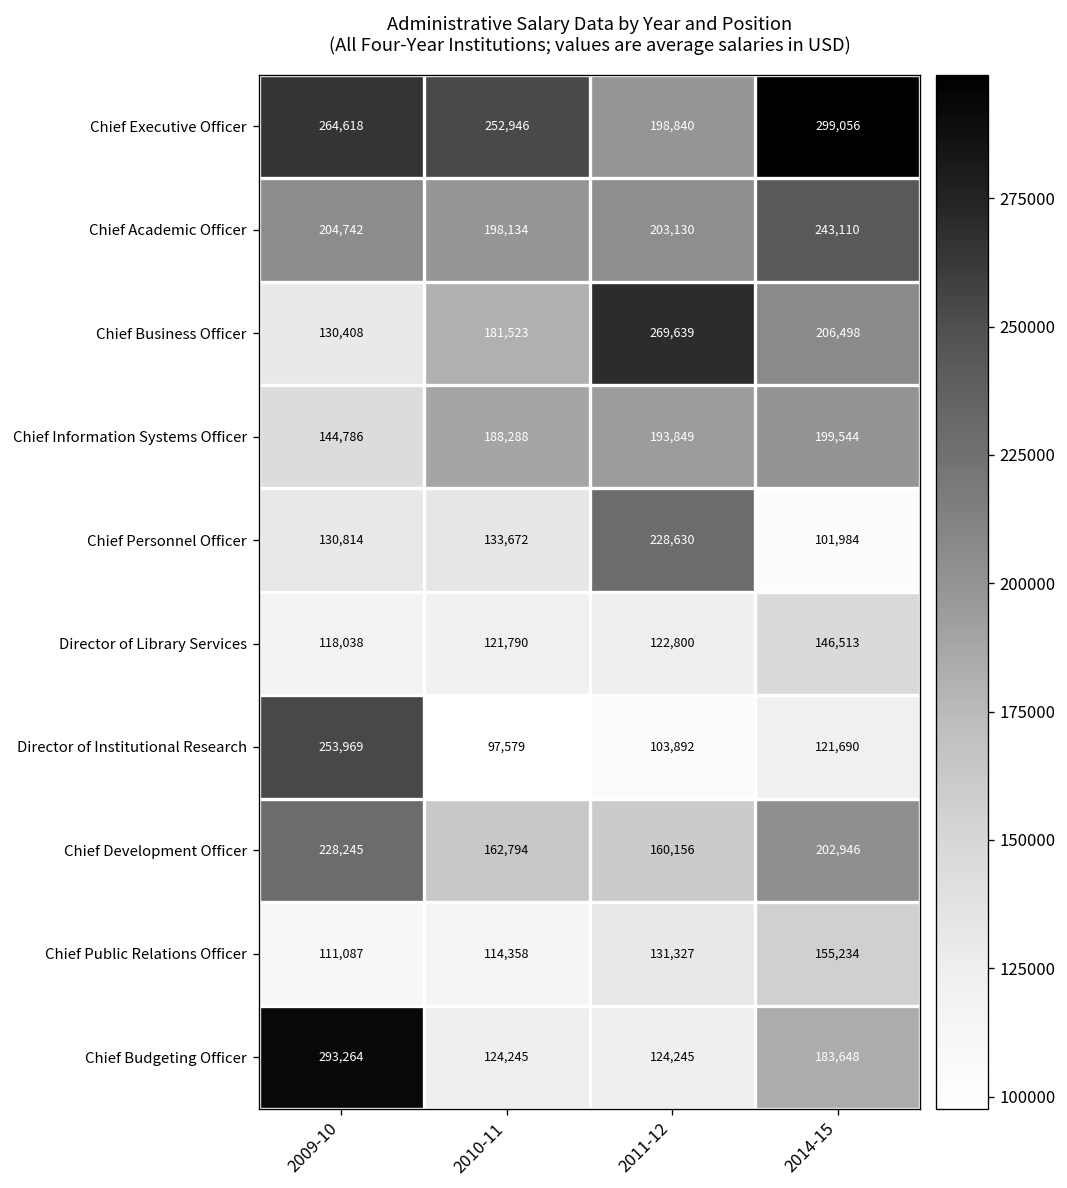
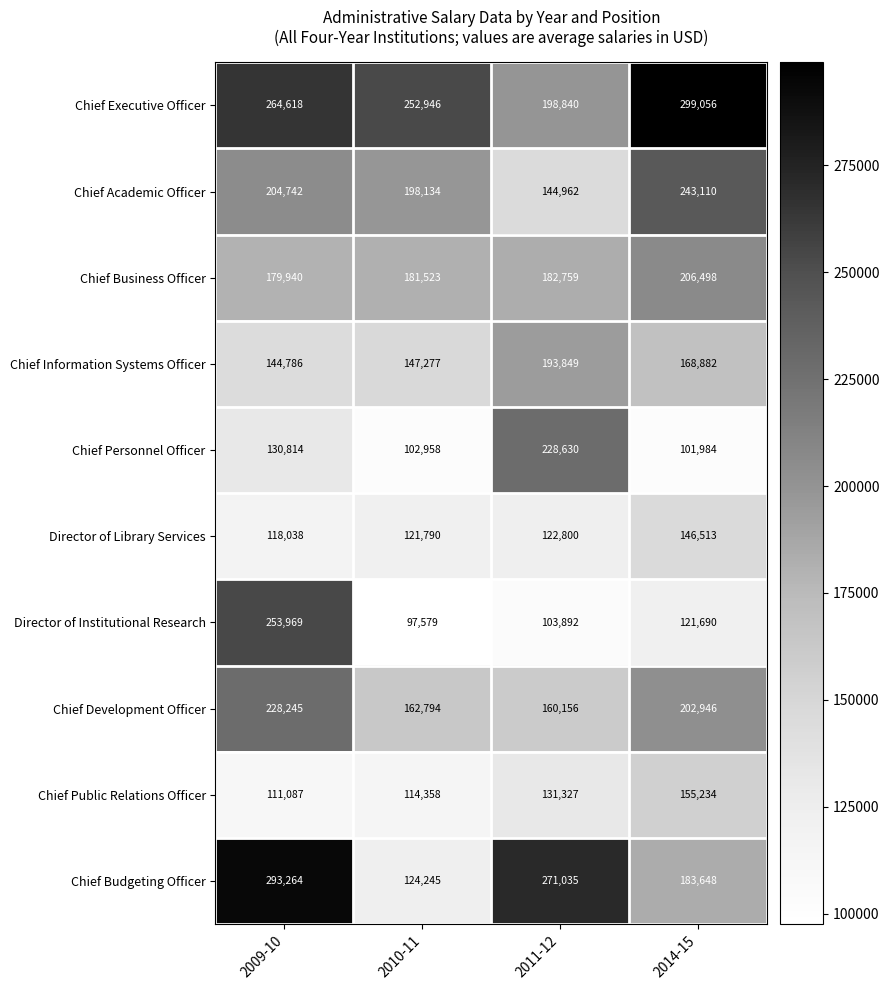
Chief Academic Officer, 2011-12: 203,130 -> 144,962
Chief Business Officer, 2009-10: 130,408 -> 179,940
Chief Business Officer, 2011-12: 269,639 -> 182,759
Chief Information Systems Officer, 2010-11: 188,288 -> 147,277
Chief Information Systems Officer, 2014-15: 199,544 -> 168,882
Chief Personnel Officer, 2010-11: 133,672 -> 102,958
Chief Budgeting Officer, 2011-12: 124,245 -> 271,035
